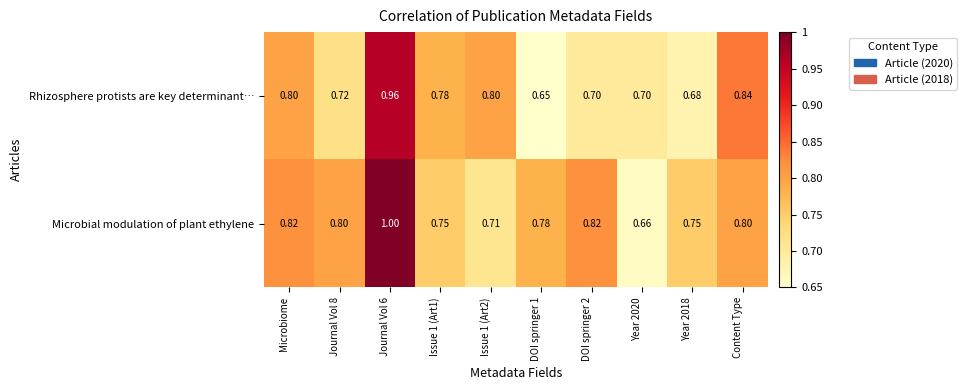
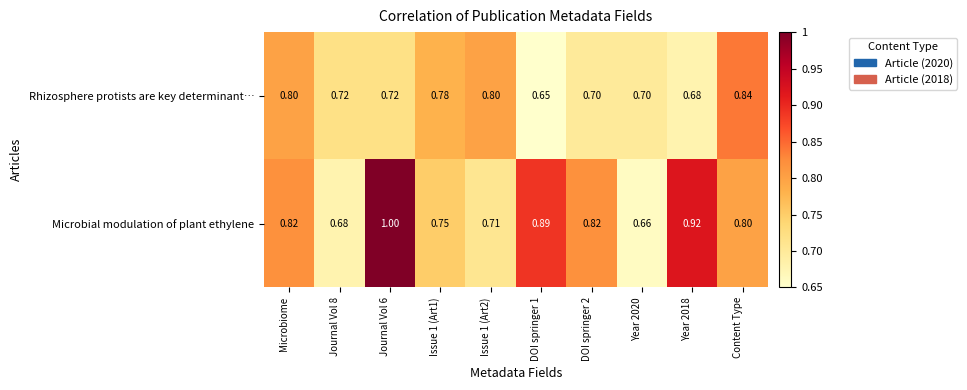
Rhizosphere protists are key determinant…, Journal Vol 6: 0.96 -> 0.72
Microbial modulation of plant ethylene, Journal Vol 8: 0.80 -> 0.68
Microbial modulation of plant ethylene, DOI springer 1: 0.78 -> 0.89
Microbial modulation of plant ethylene, Year 2018: 0.75 -> 0.92
